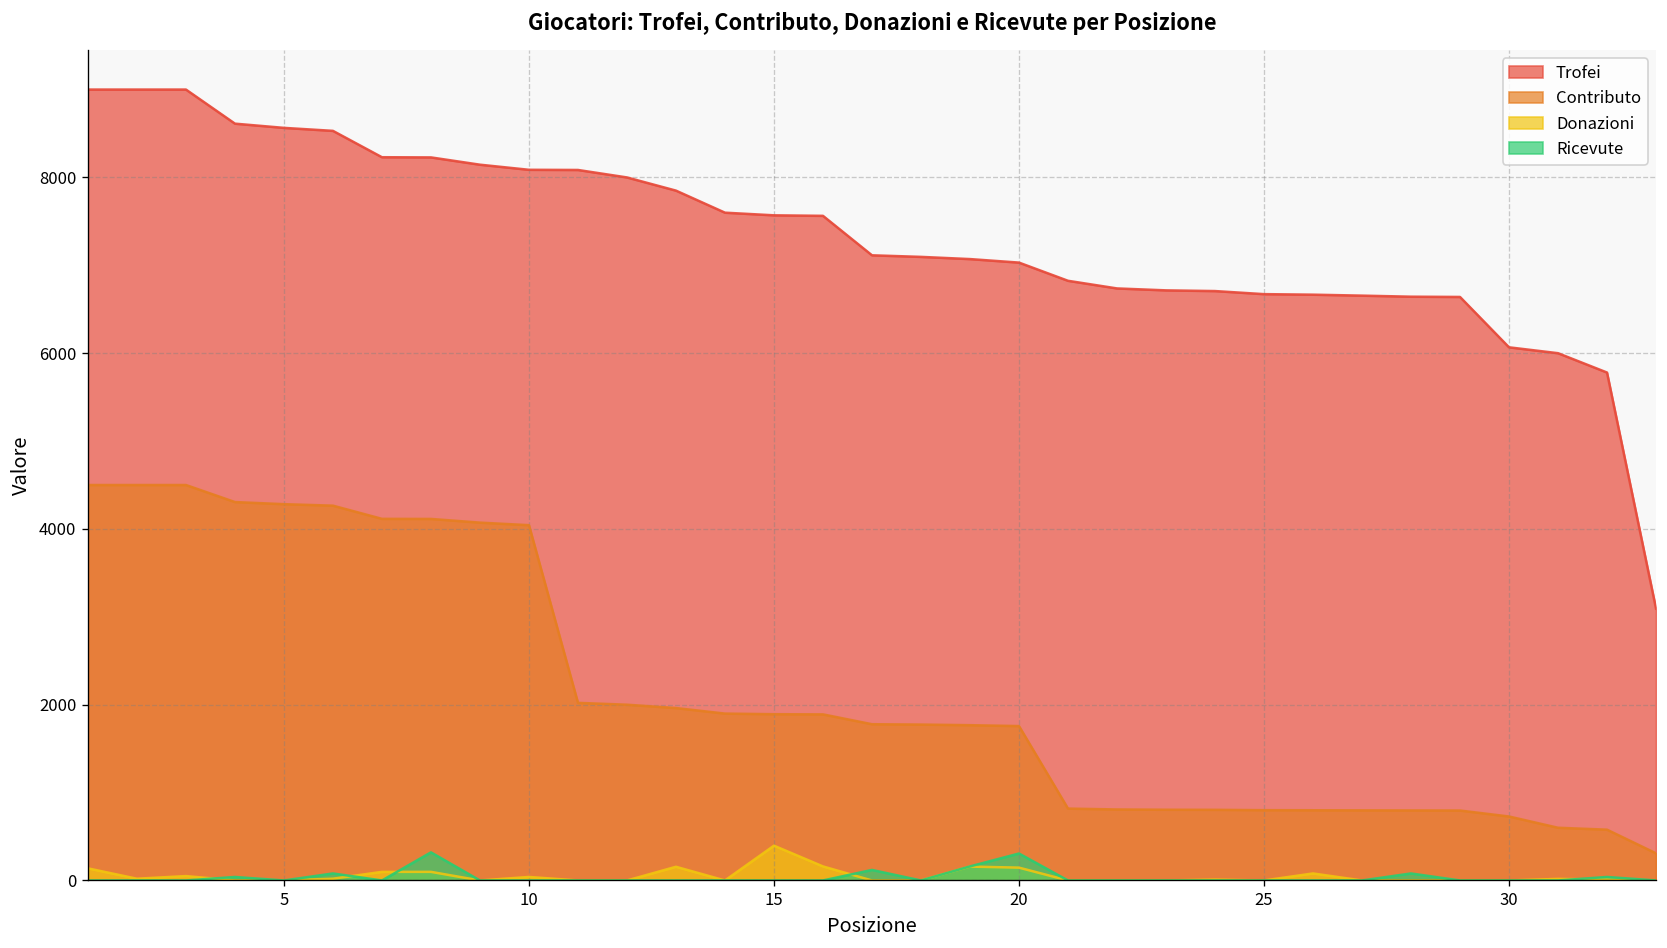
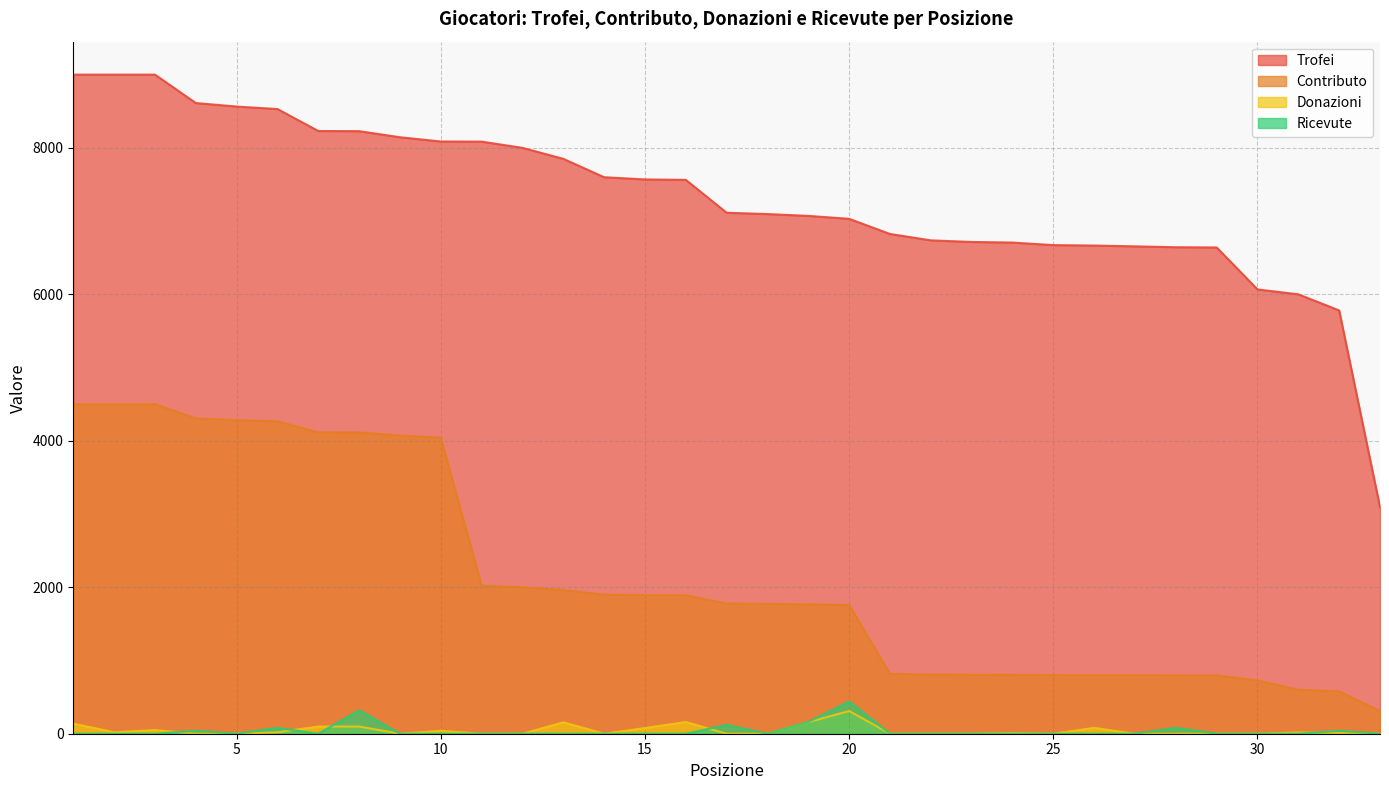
Donazioni, 15: 400 -> 100
Donazioni, 20: 100 -> 300
Ricevute, 20: 300 -> 400
